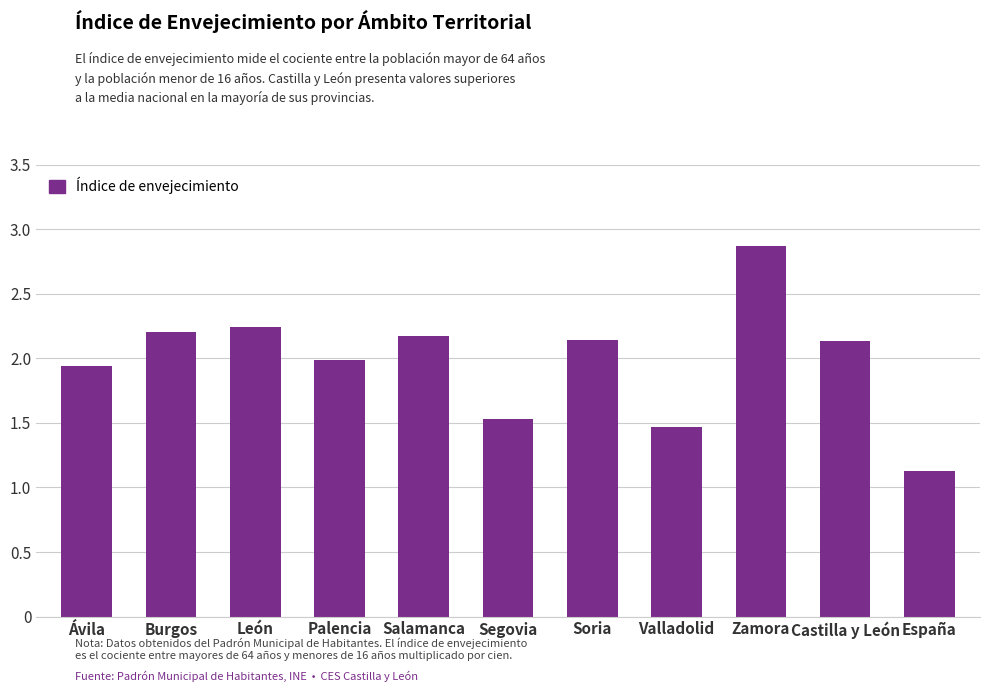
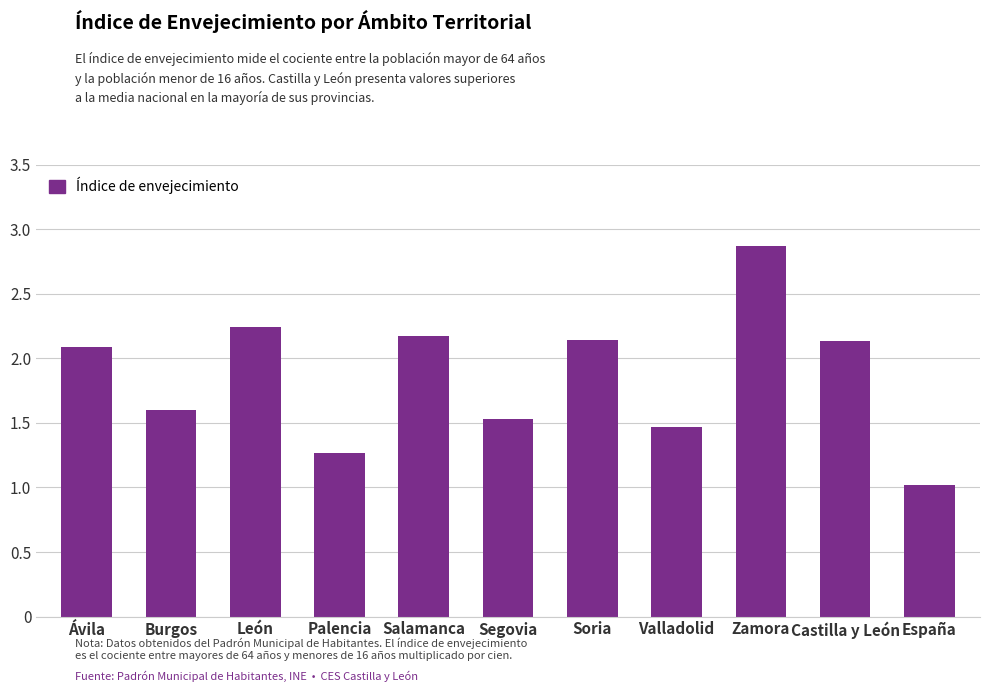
Ávila: 1.94 -> 2.09
Burgos: 2.2 -> 1.6
Palencia: 1.99 -> 1.27
España: 1.13 -> 1.02
